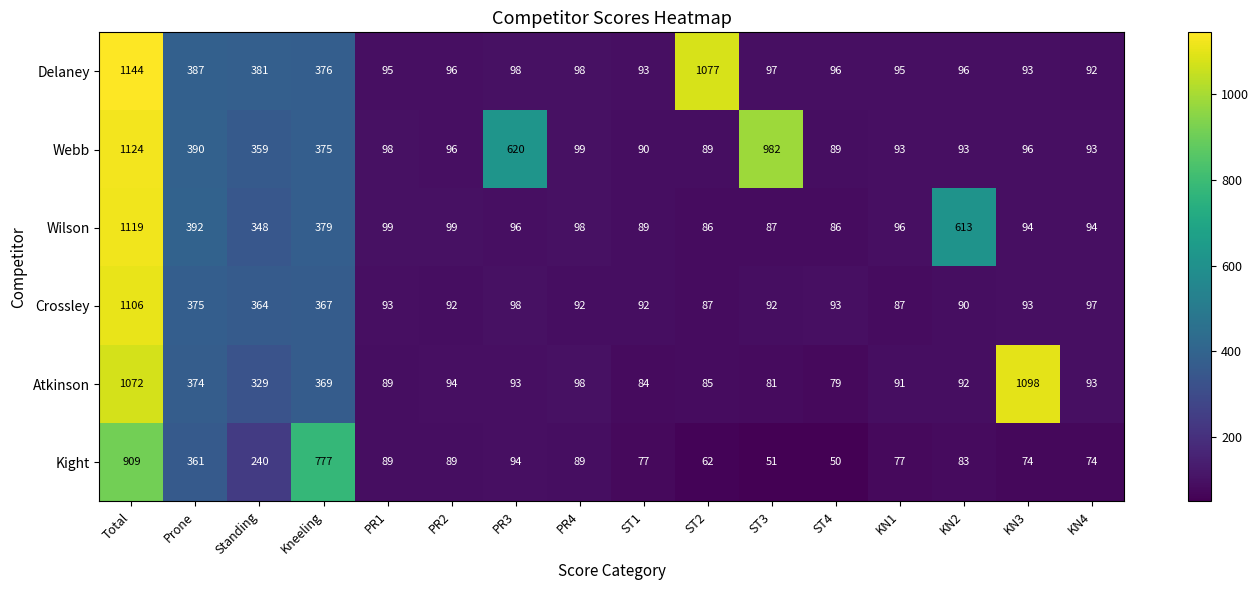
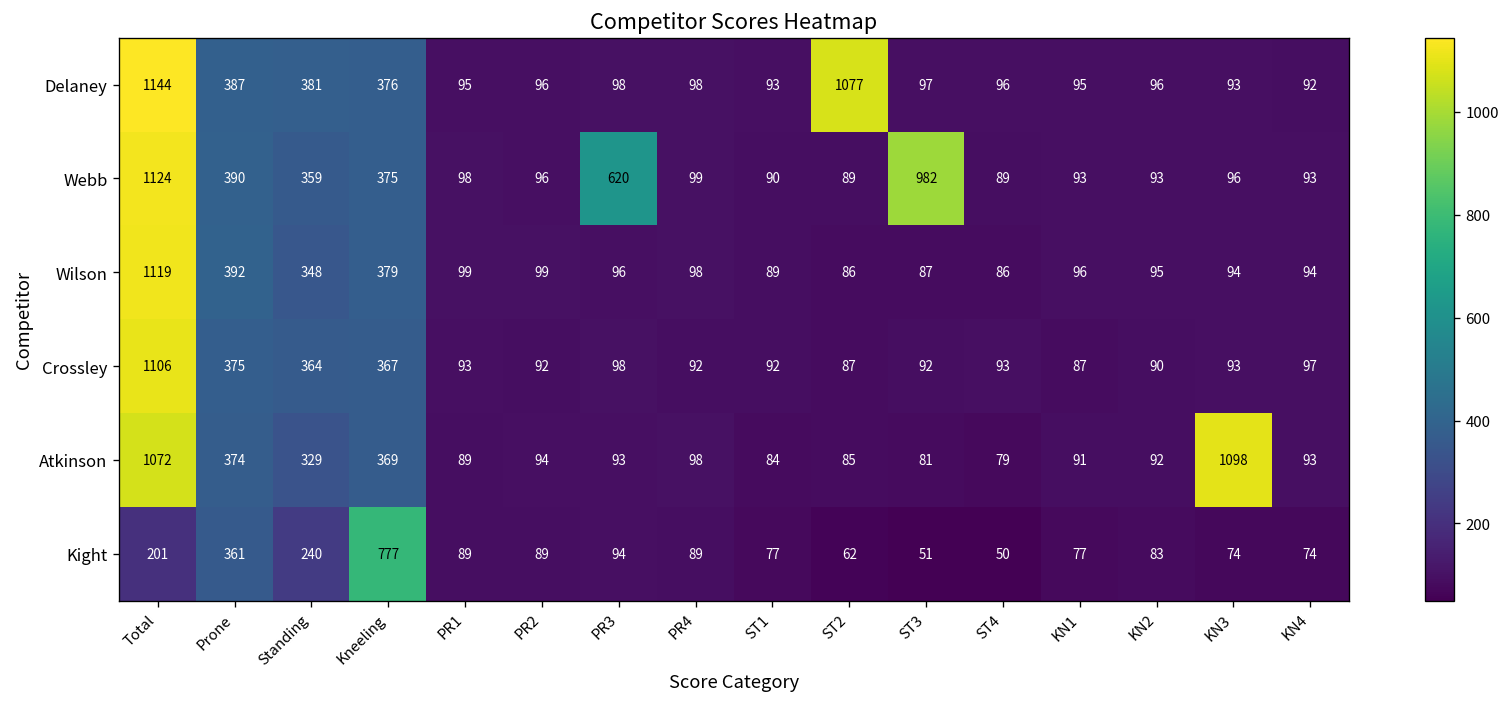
Wilson, KN2: 613 -> 95
Kight, Total: 909 -> 201
